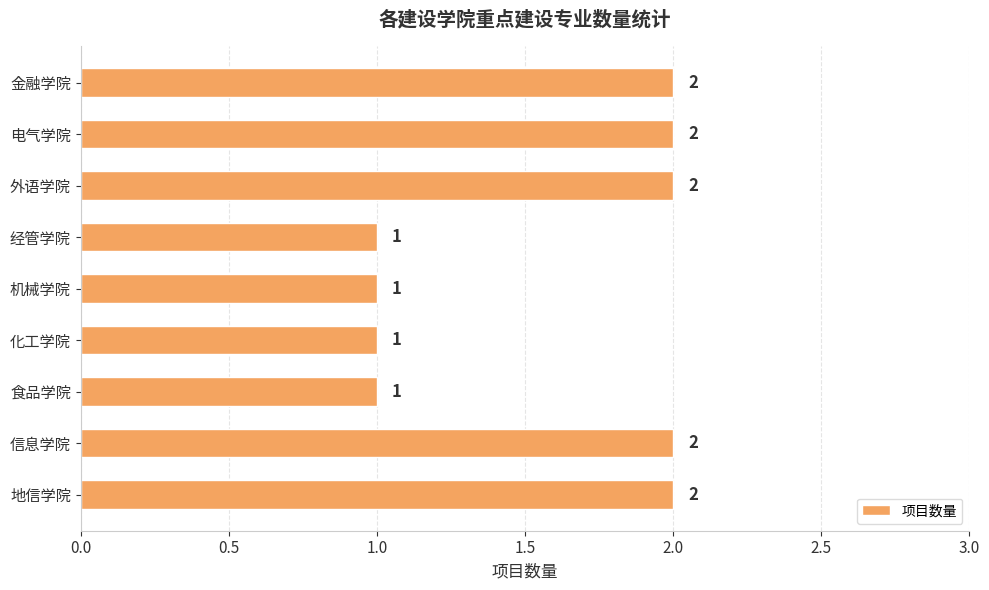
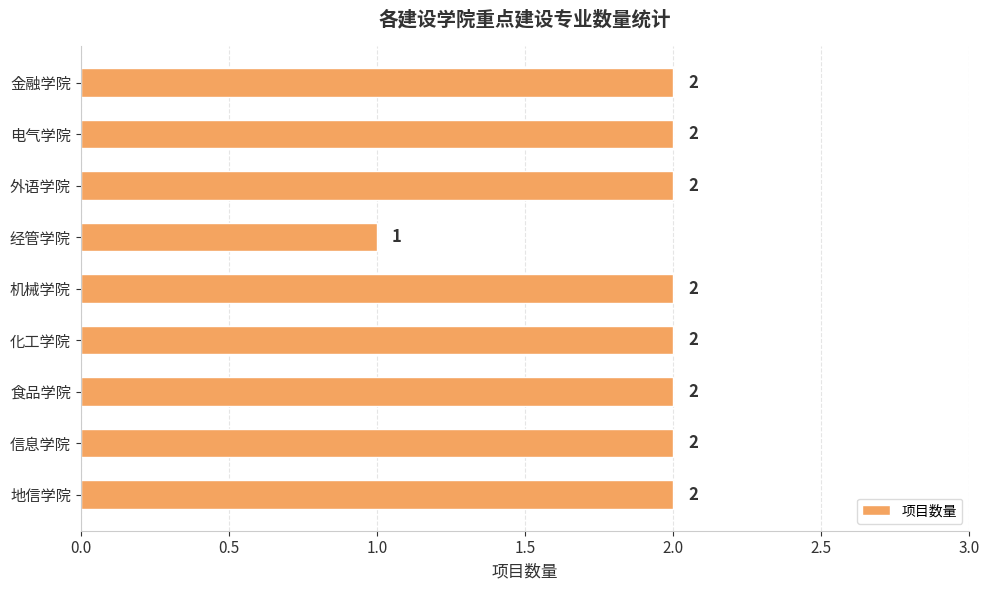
机械学院: 1 -> 2
化工学院: 1 -> 2
食品学院: 1 -> 2
